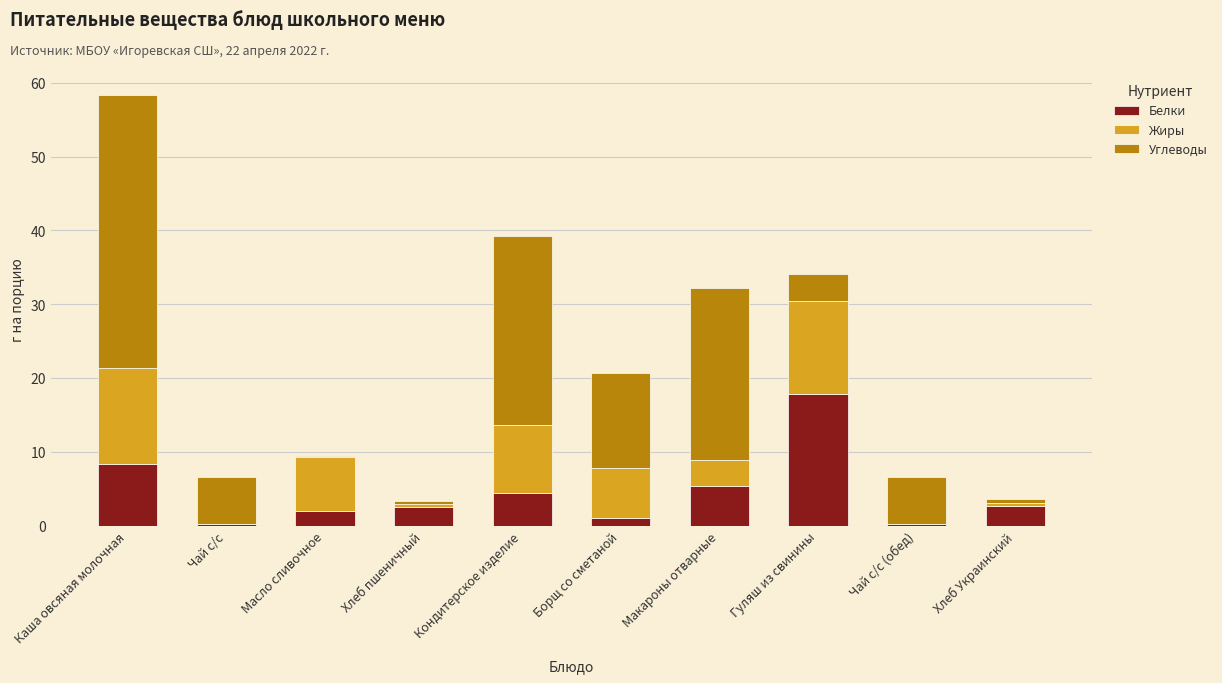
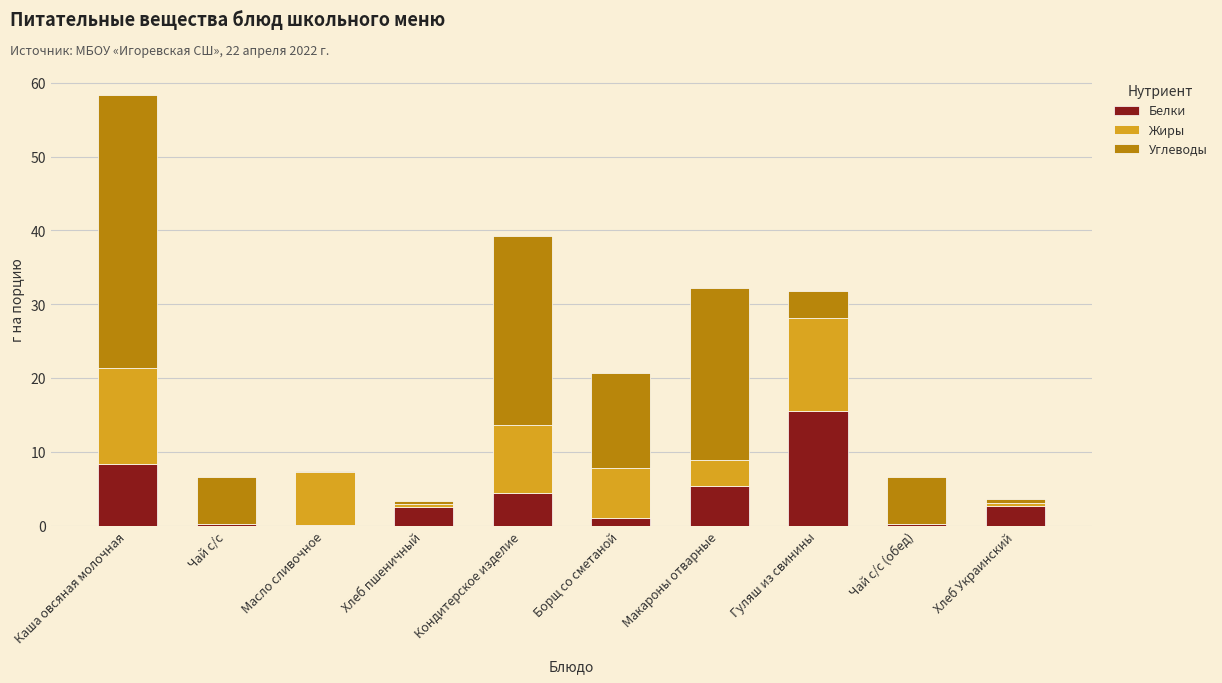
Белки, Масло сливочное: 2 -> 0
Белки, Гуляш из свинины: 18 -> 16
